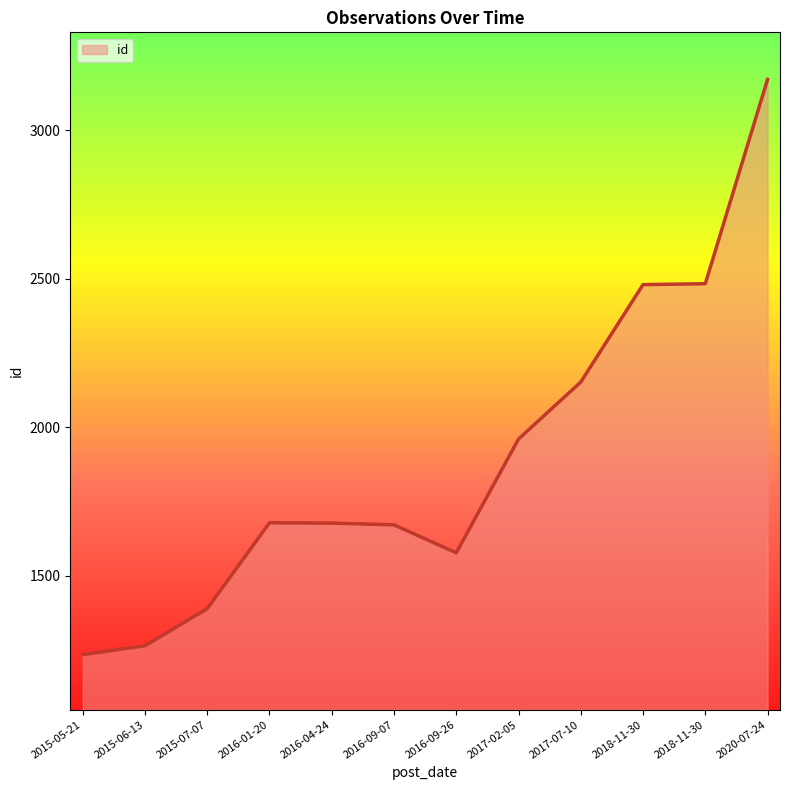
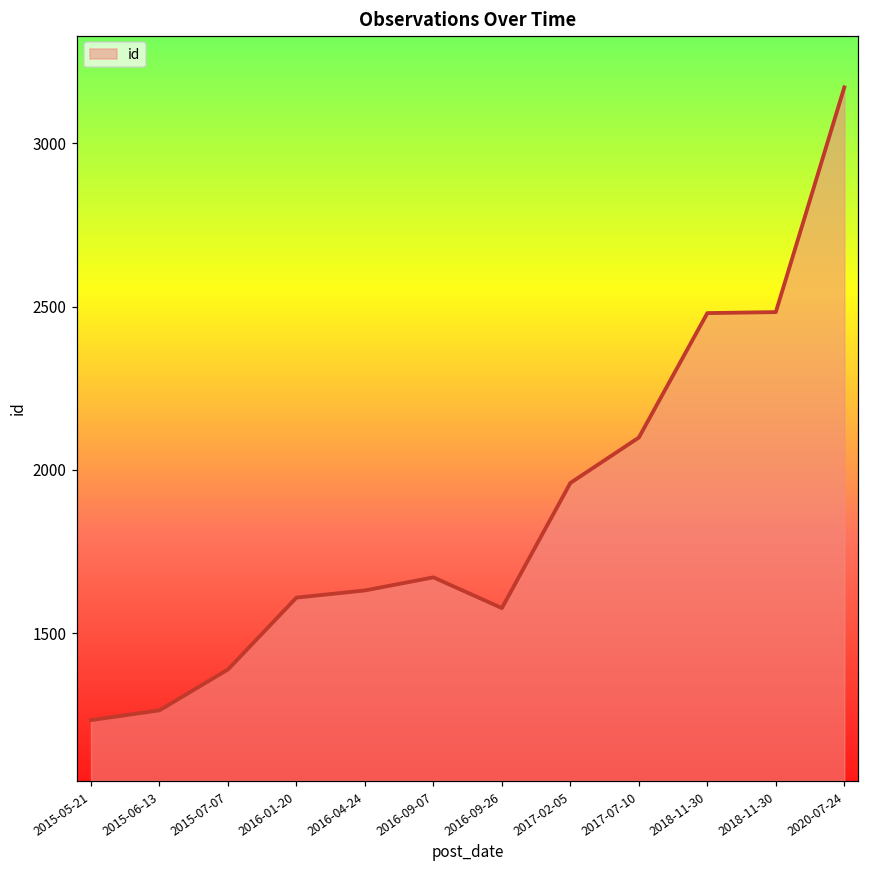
2016-01-20: 1680 -> 1610
2016-04-24: 1680 -> 1630
2017-07-10: 2150 -> 2100
